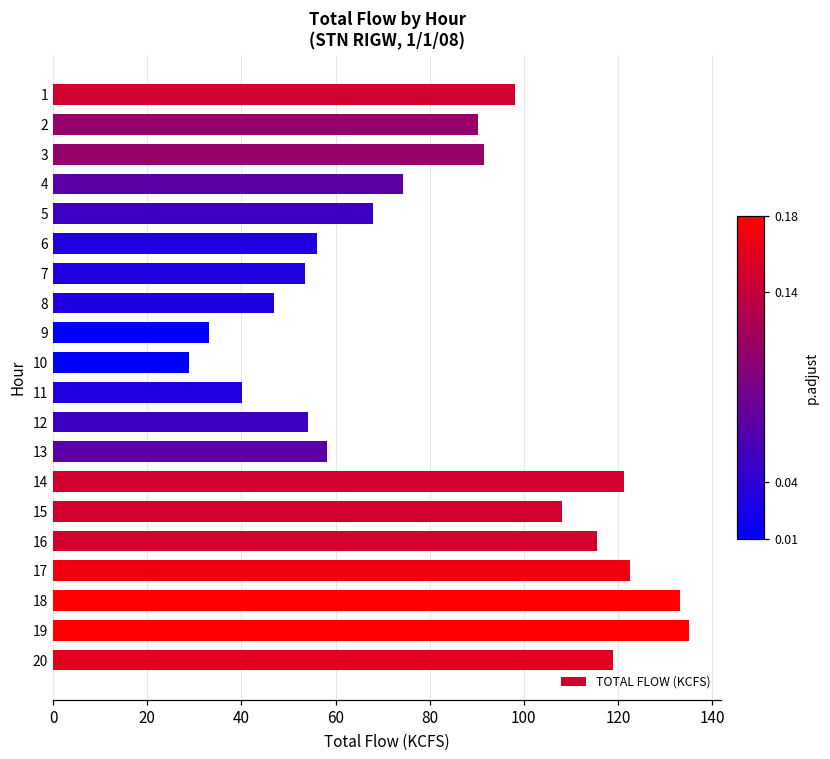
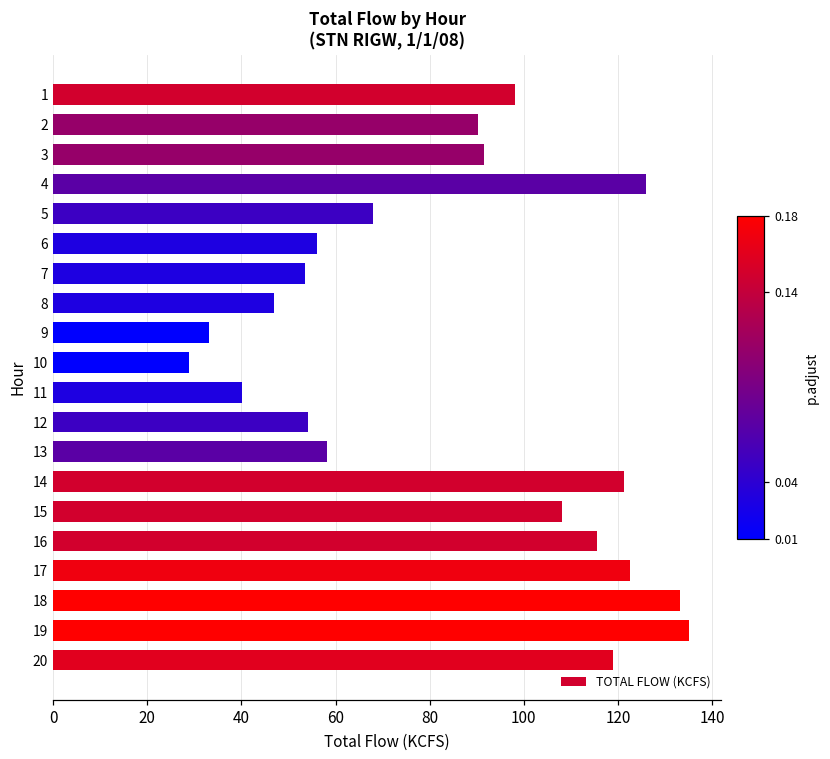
4: 74 -> 126
